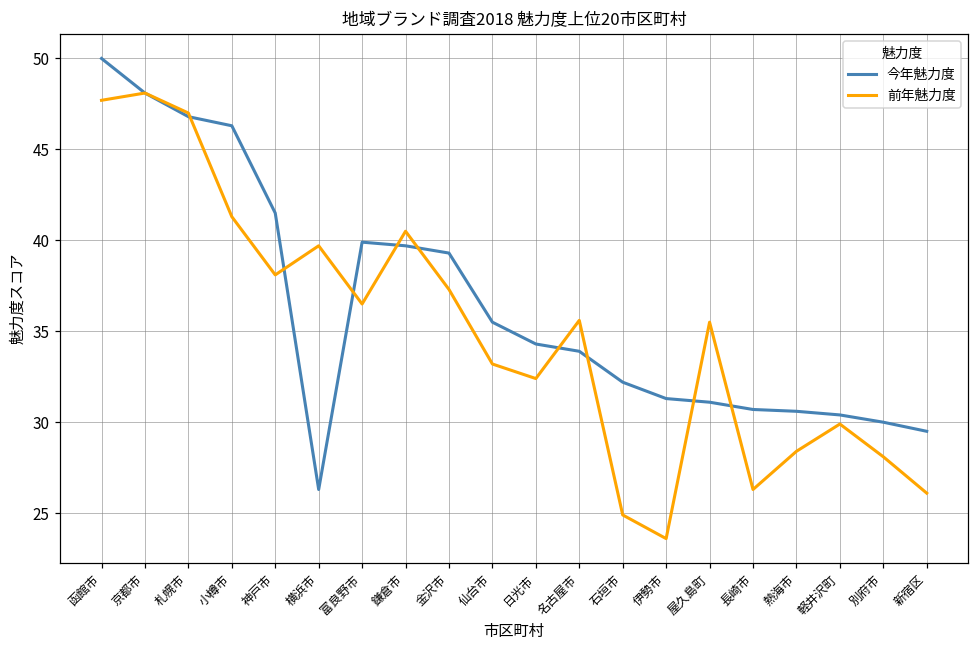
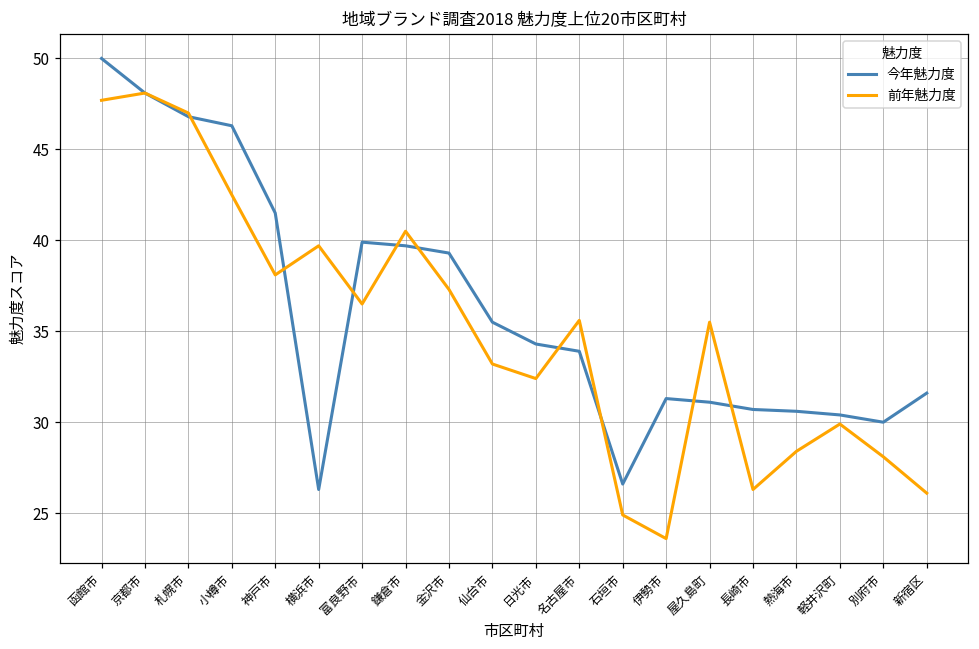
前年魅力度, 小樽市: 41.3 -> 42.5
今年魅力度, 石垣市: 32.2 -> 26.6
今年魅力度, 新宿区: 29.5 -> 31.6
